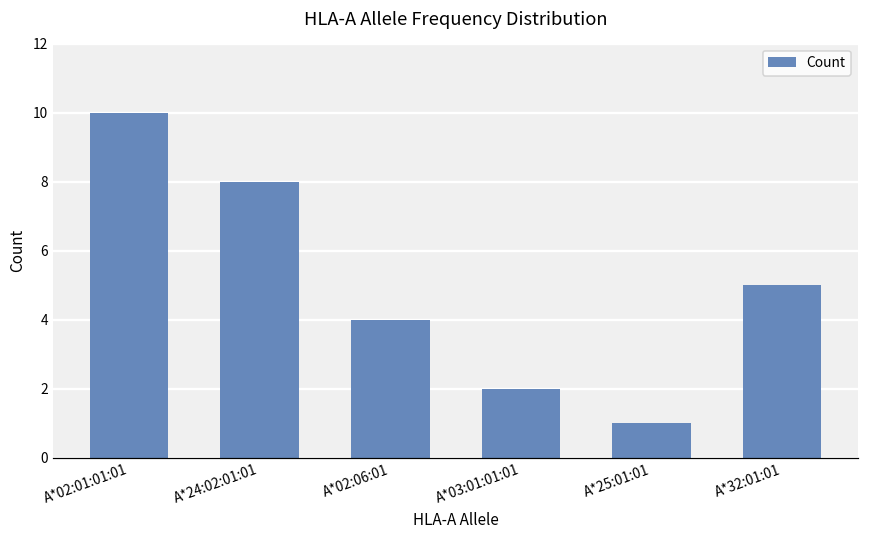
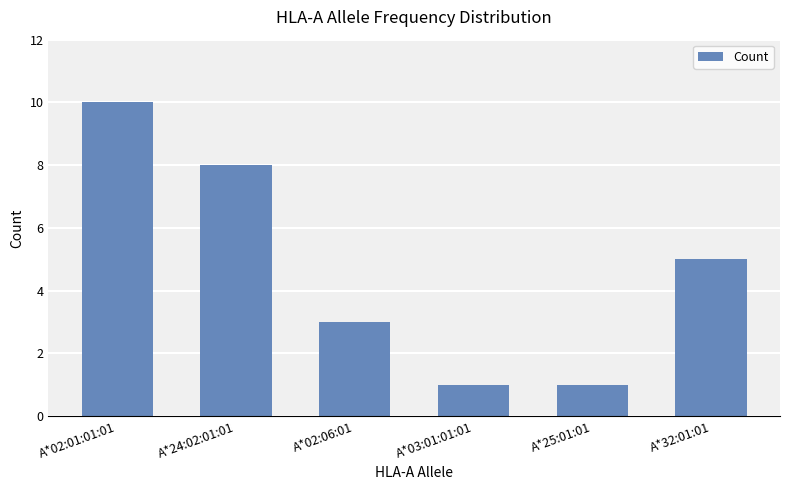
A*02:06:01: 4 -> 3
A*03:01:01:01: 2 -> 1
